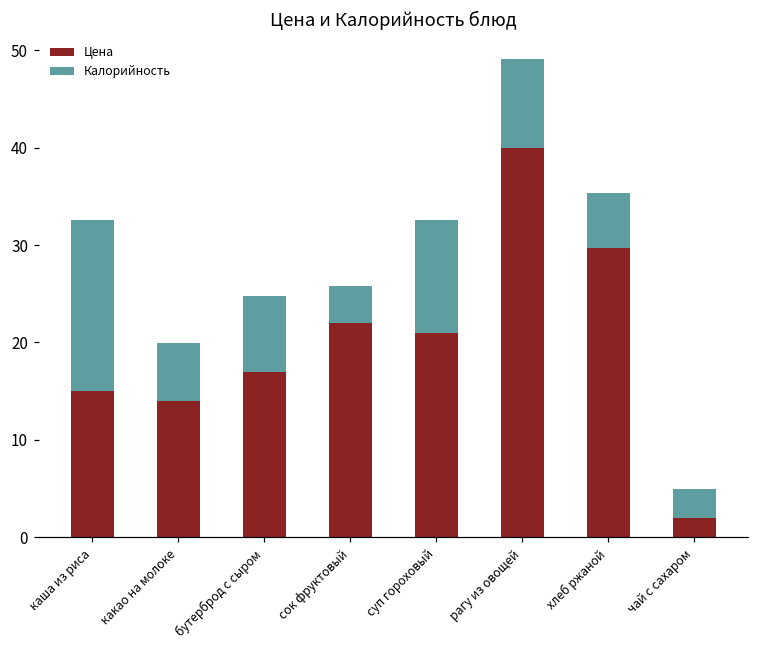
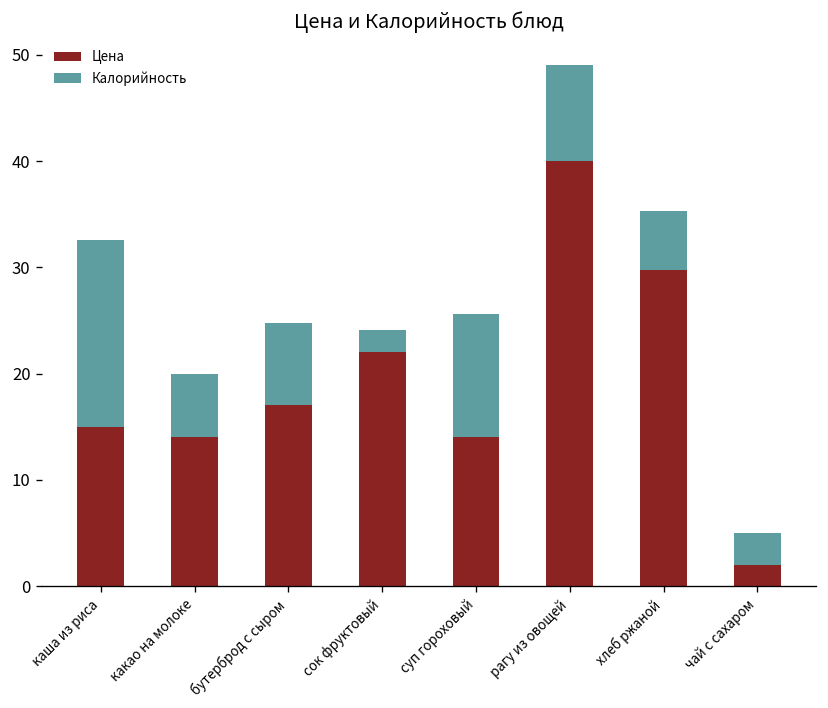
Калорийность, сок фруктовый: 4 -> 2
Цена, суп гороховый: 21 -> 14
